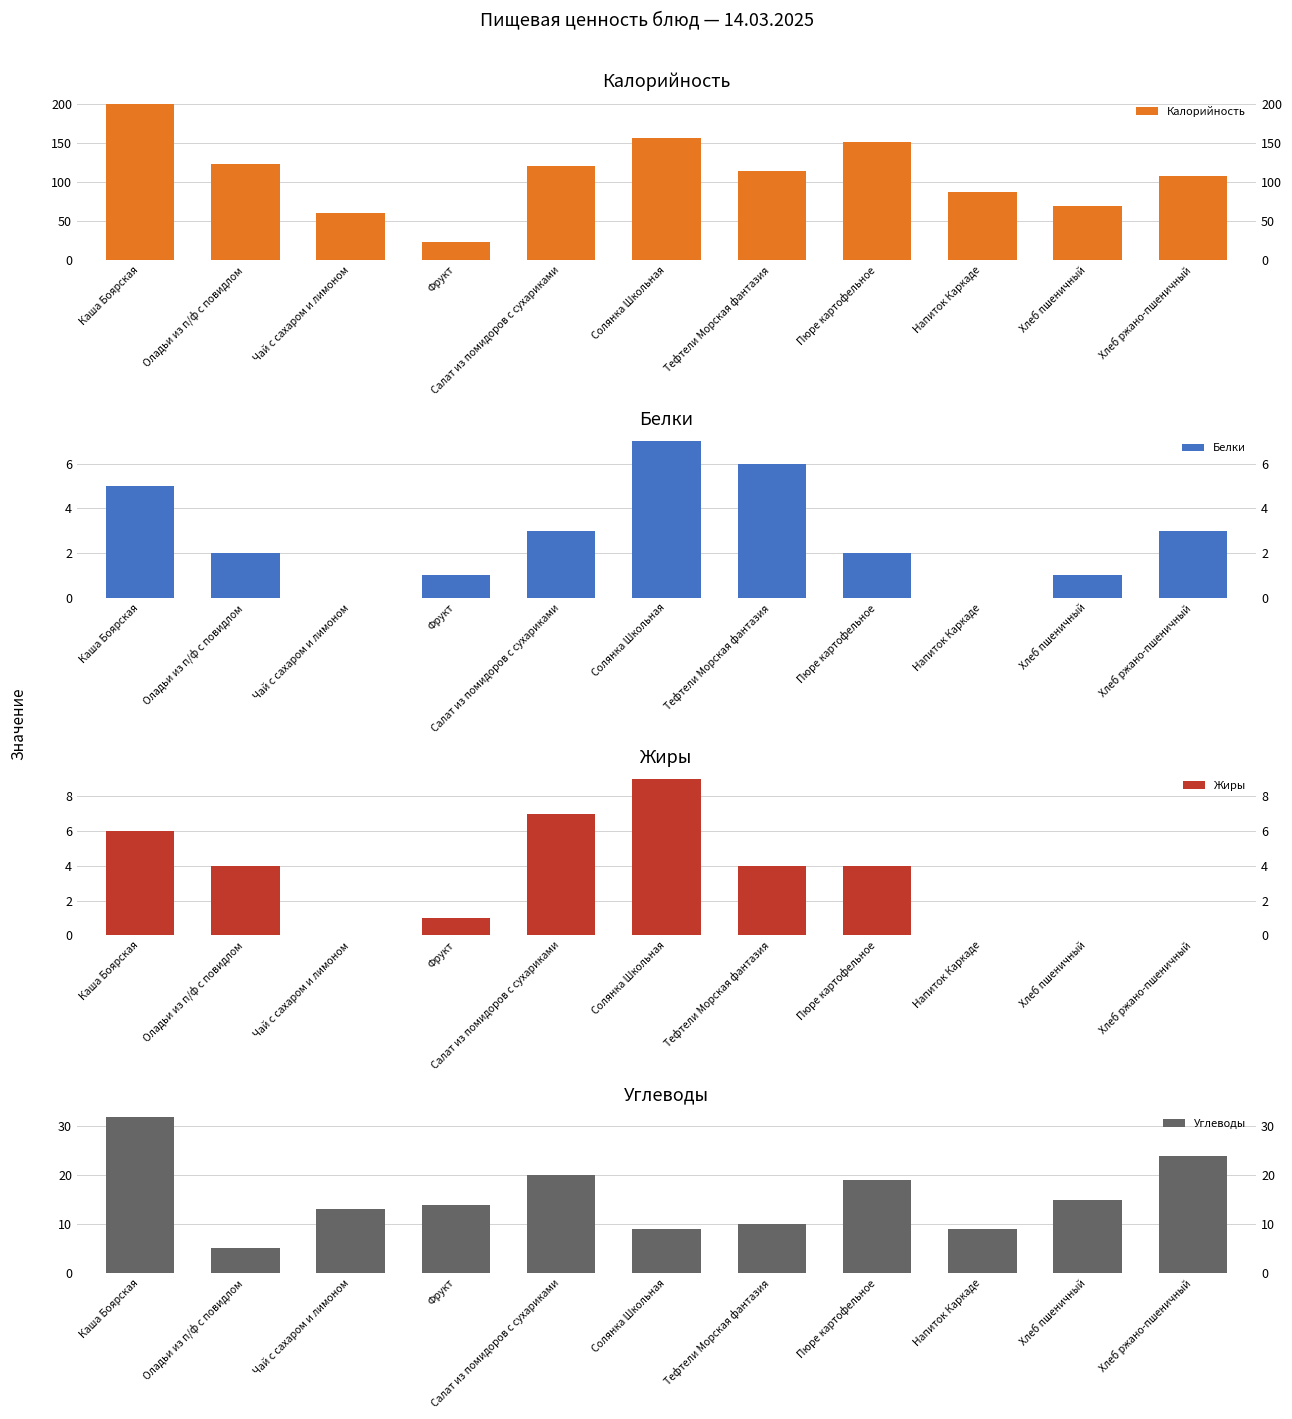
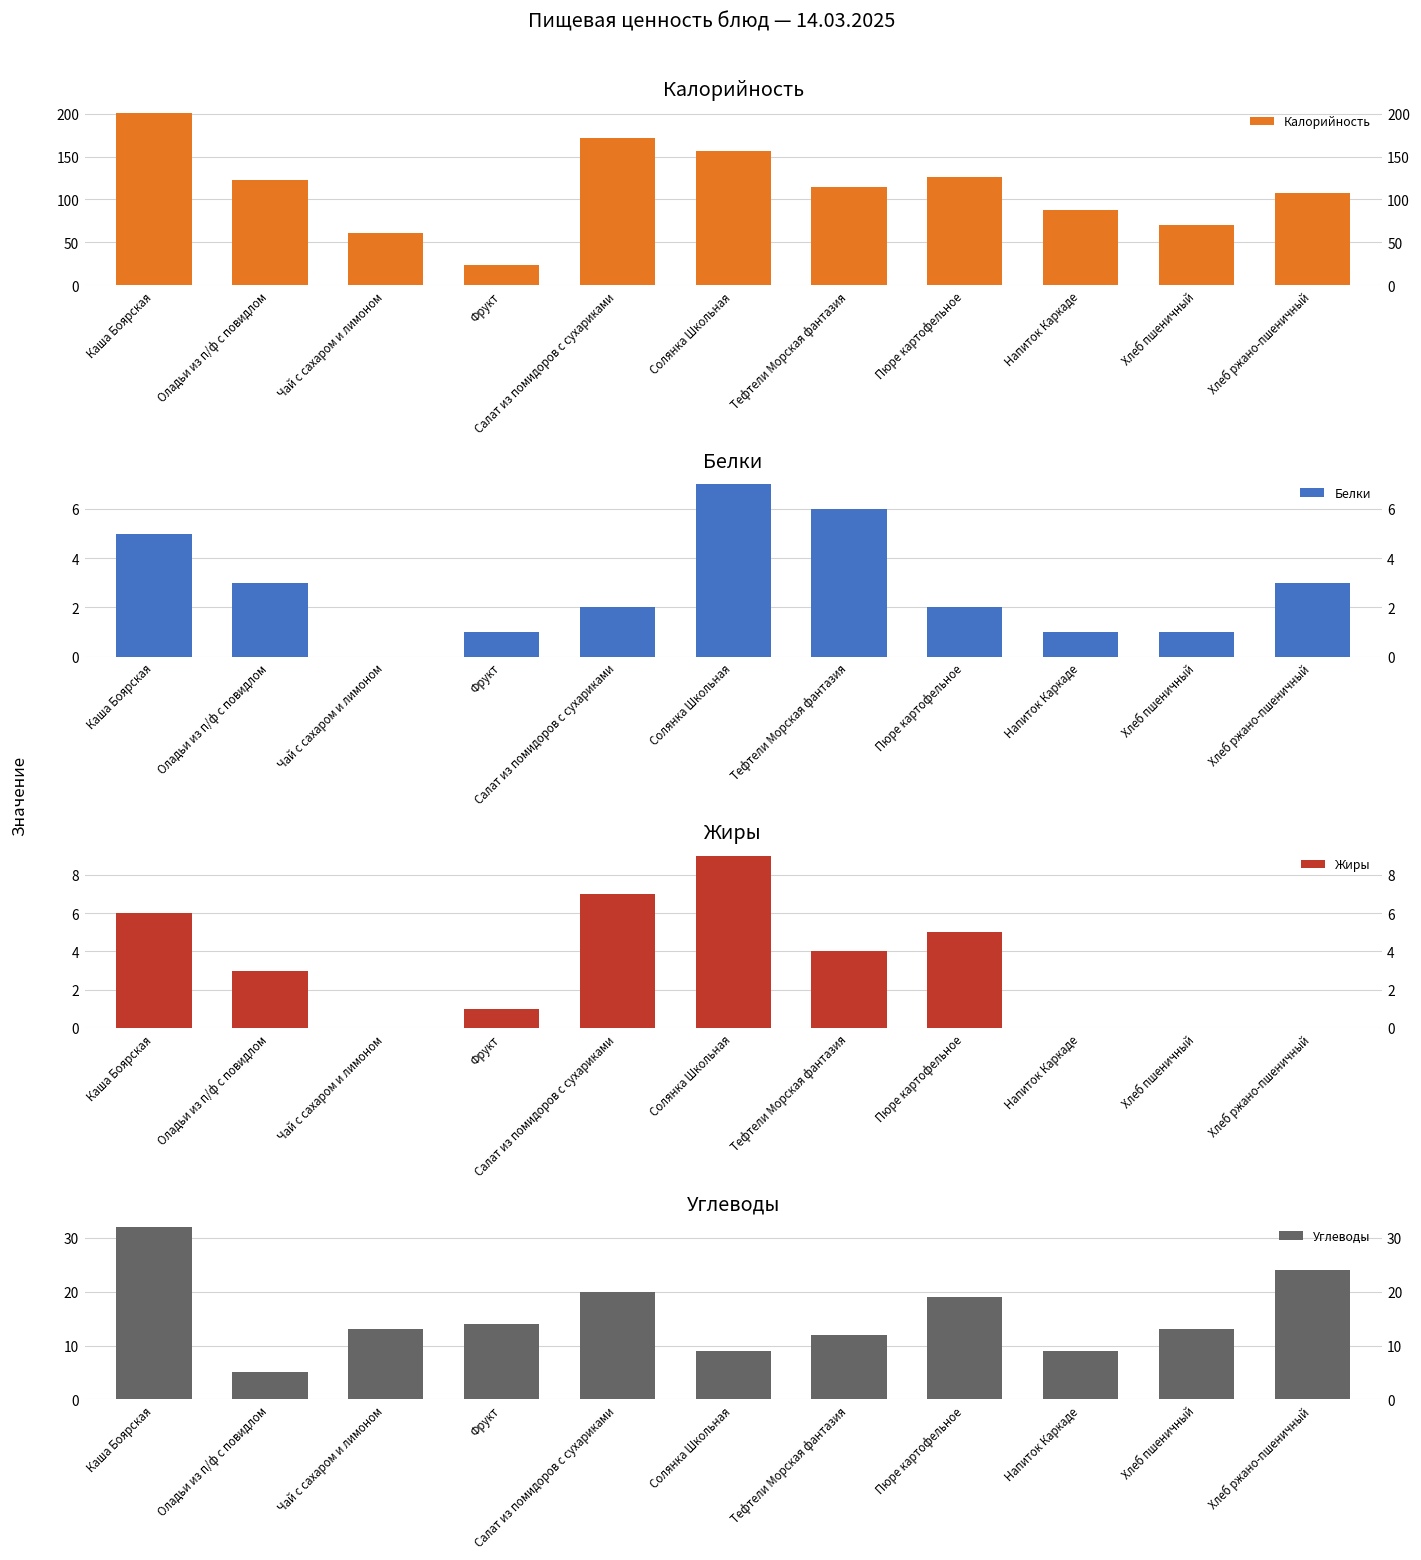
Калорийность, Салат из помидоров с сухариками: 120 -> 170
Калорийность, Пюре картофельное: 150 -> 130
Белки, Оладьи из п/ф с повидлом: 2 -> 3
Белки, Салат из помидоров с сухариками: 3 -> 2
Белки, Напиток Каркаде: 0 -> 1
Жиры, Оладьи из п/ф с повидлом: 4 -> 3
Жиры, Пюре картофельное: 4 -> 5
Углеводы, Тефтели Морская фантазия: 10 -> 12
Углеводы, Хлеб пшеничный: 15 -> 13
